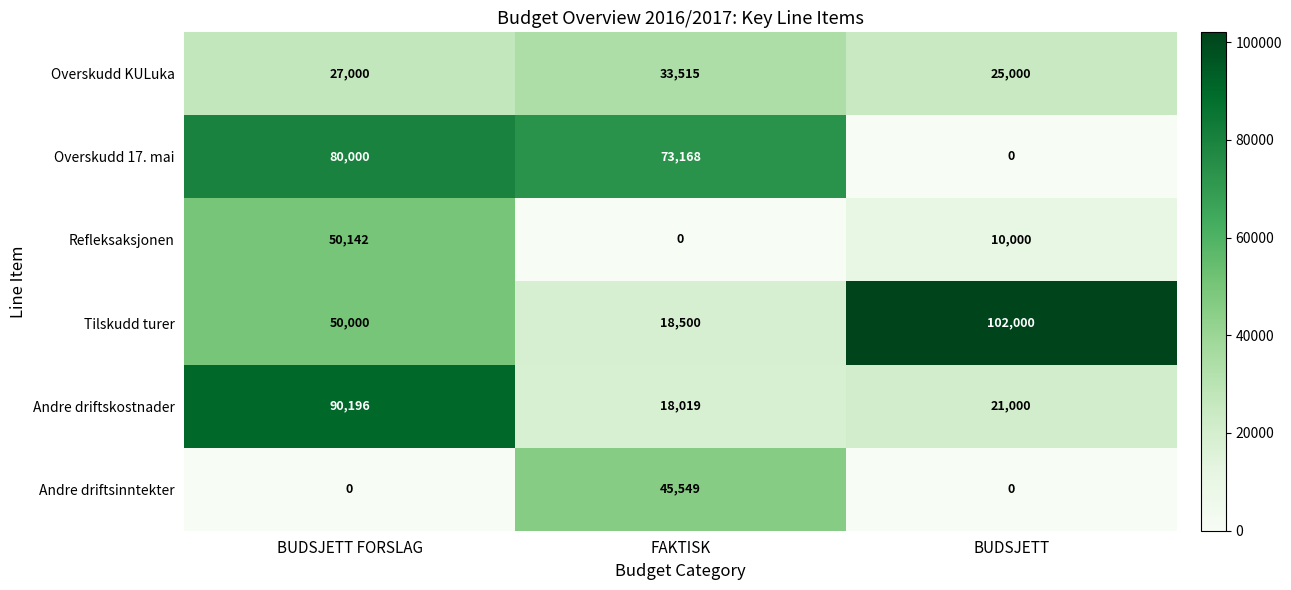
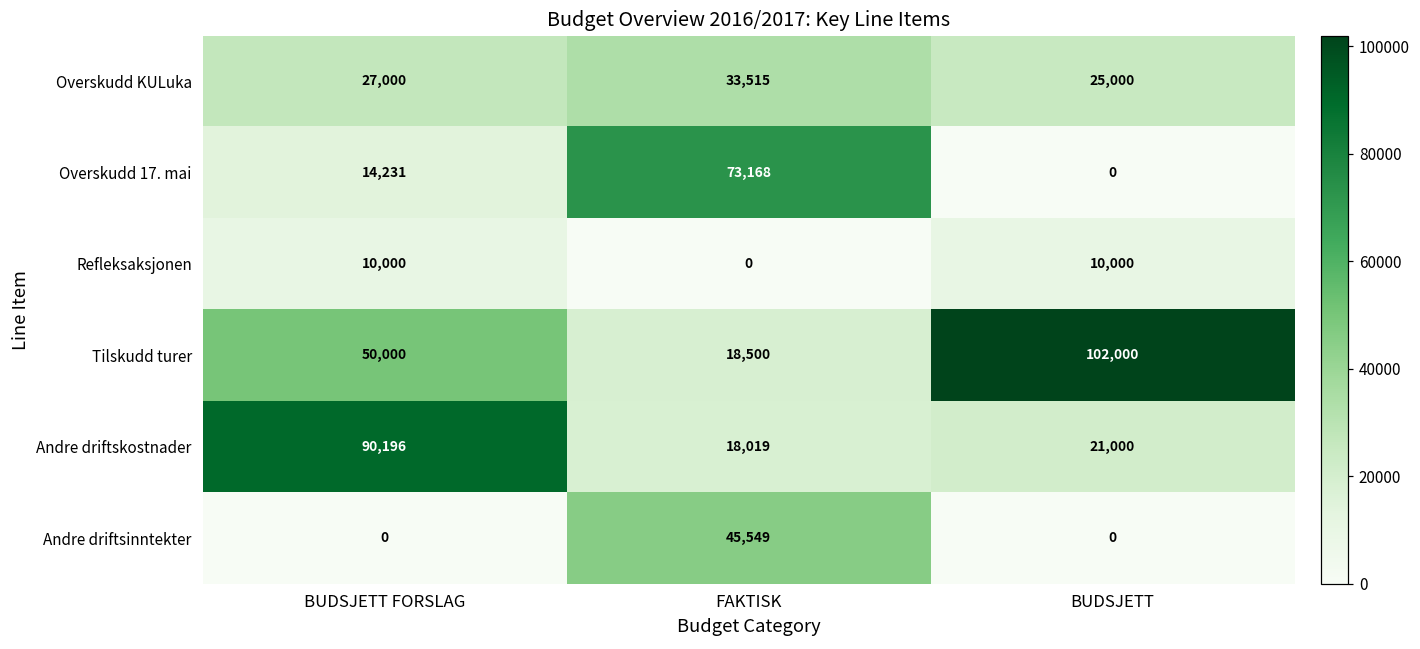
Overskudd 17. mai, BUDSJETT FORSLAG: 80,000 -> 14,231
Refleksaksjonen, BUDSJETT FORSLAG: 50,142 -> 10,000
